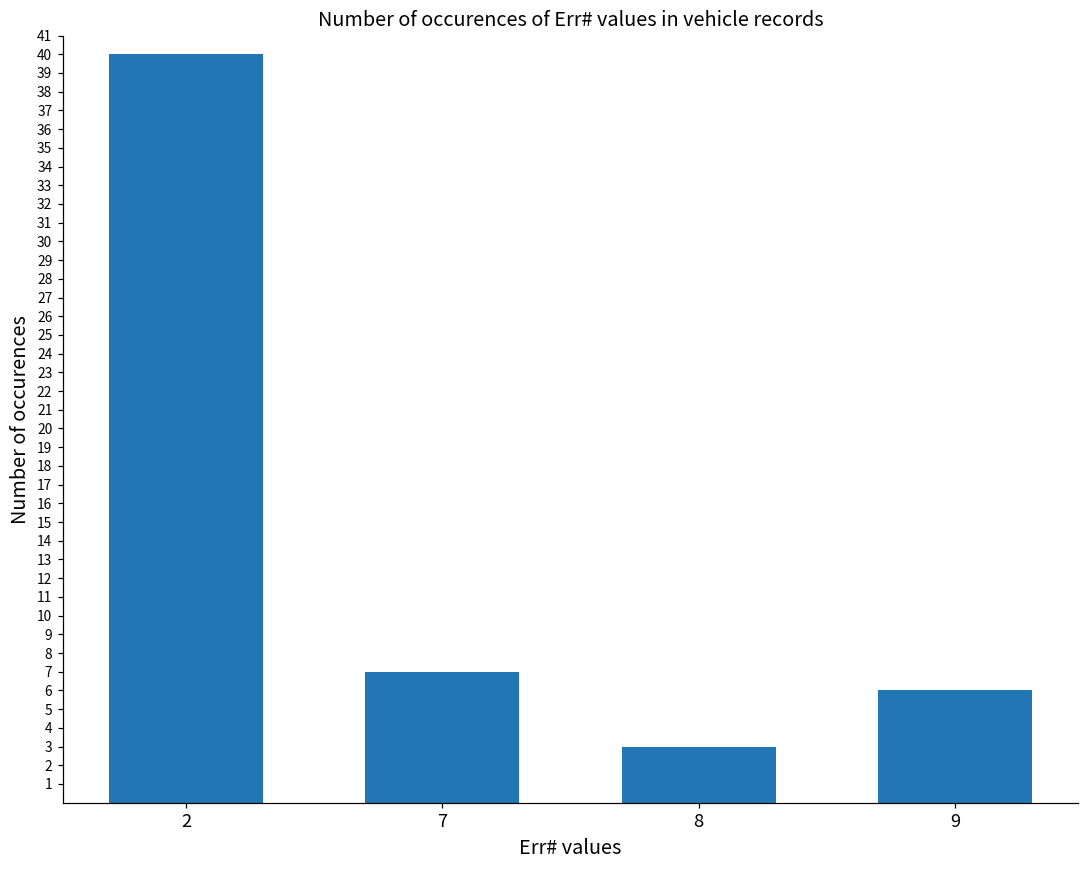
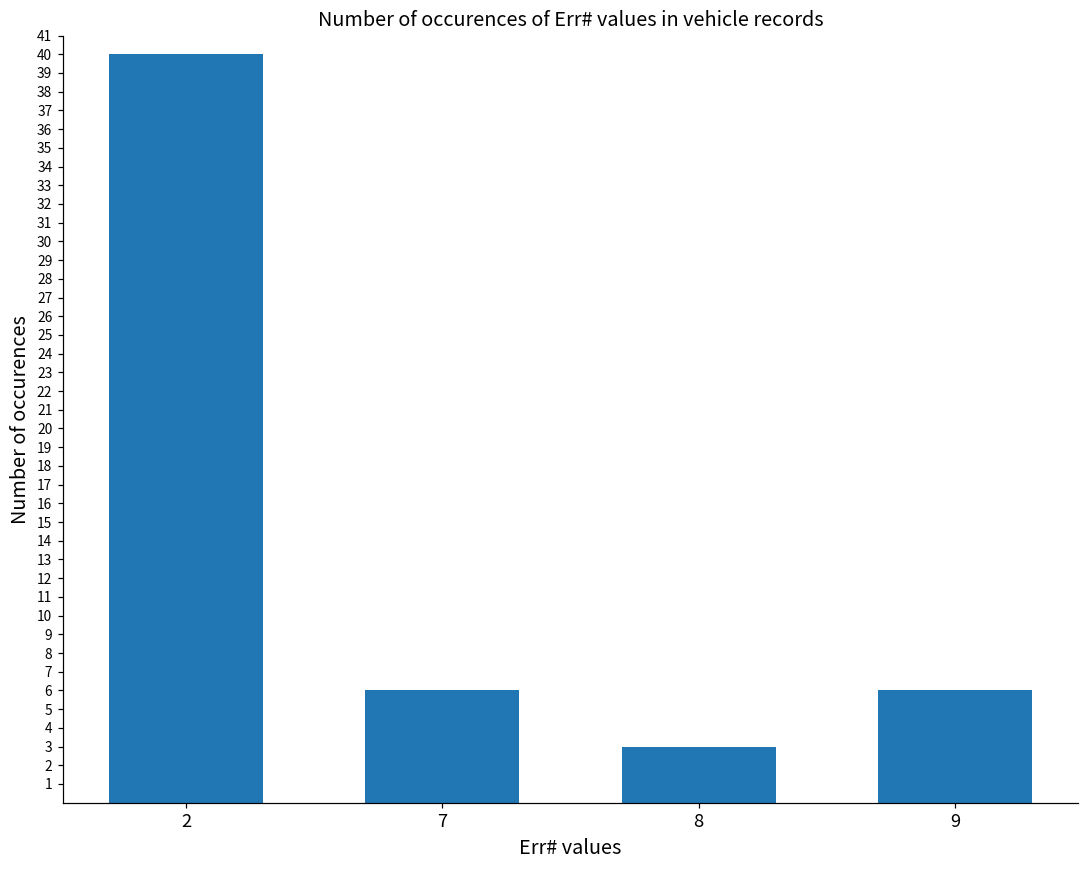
7: 7 -> 6
